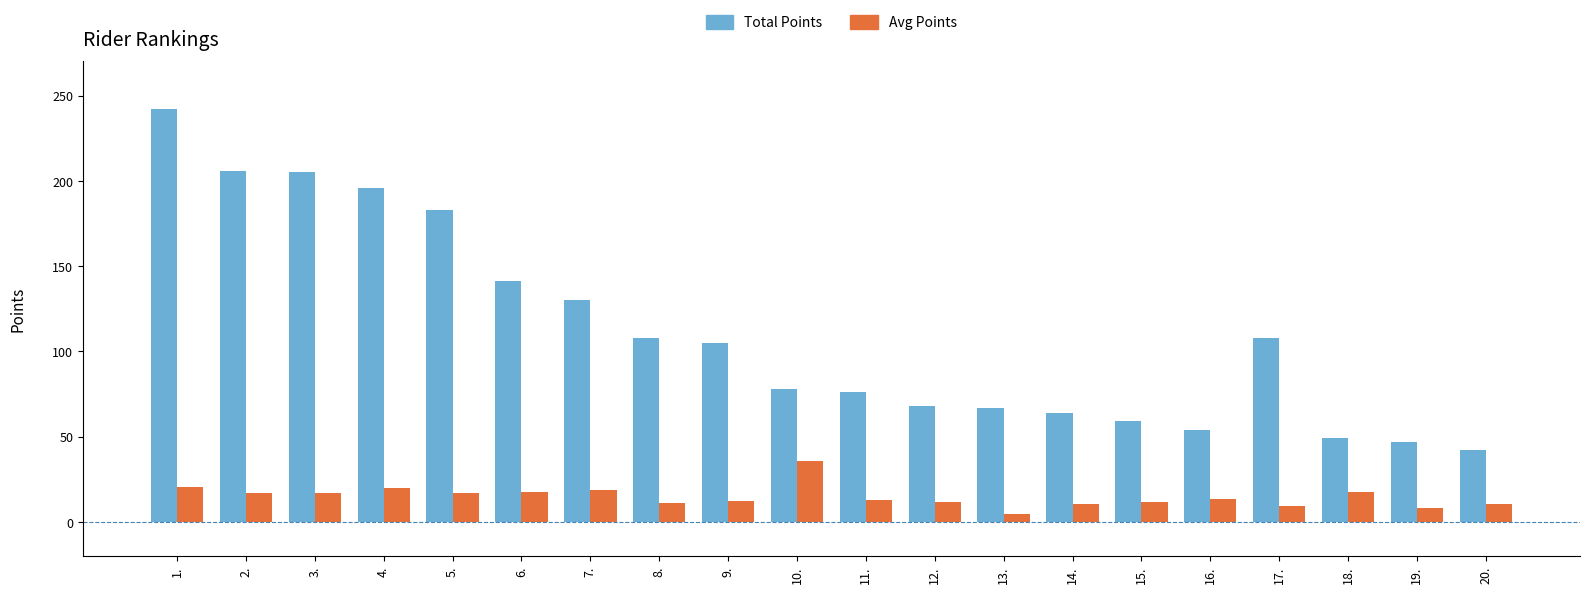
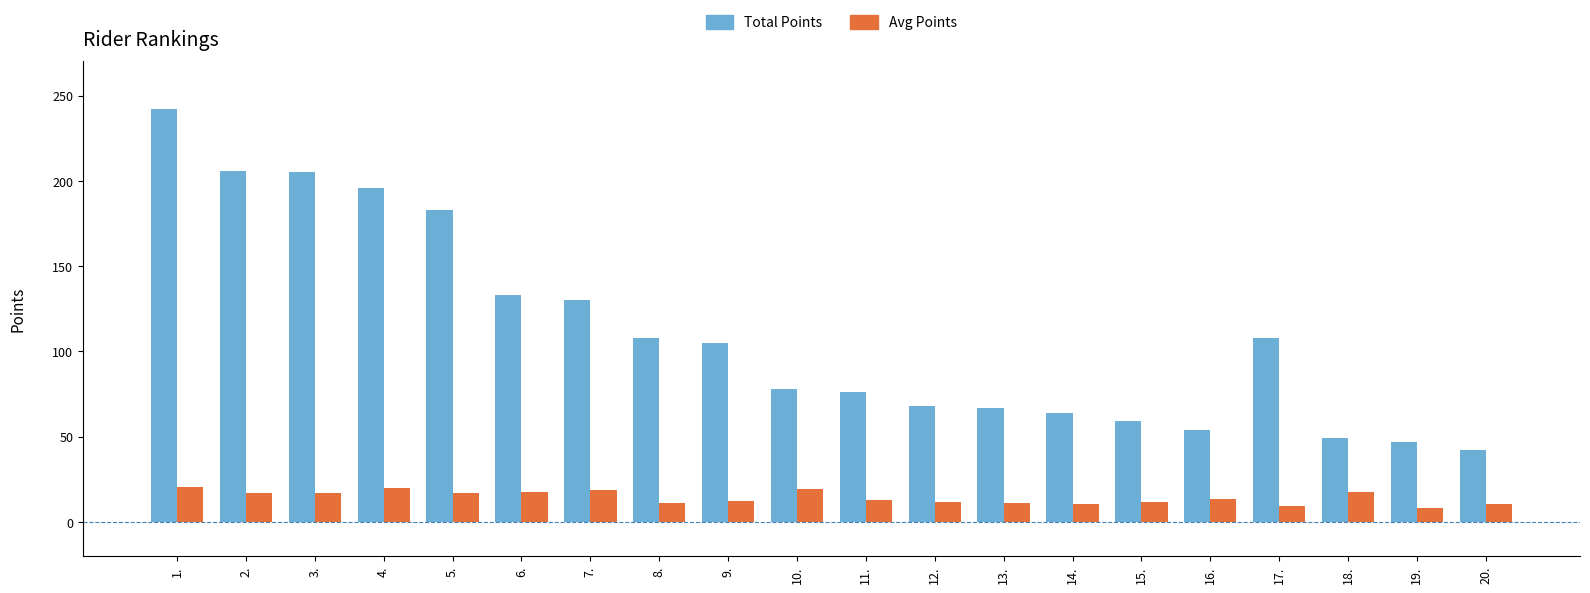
Total Points, 6.: 141 -> 133
Avg Points, 10.: 36 -> 20
Avg Points, 13.: 5 -> 11
